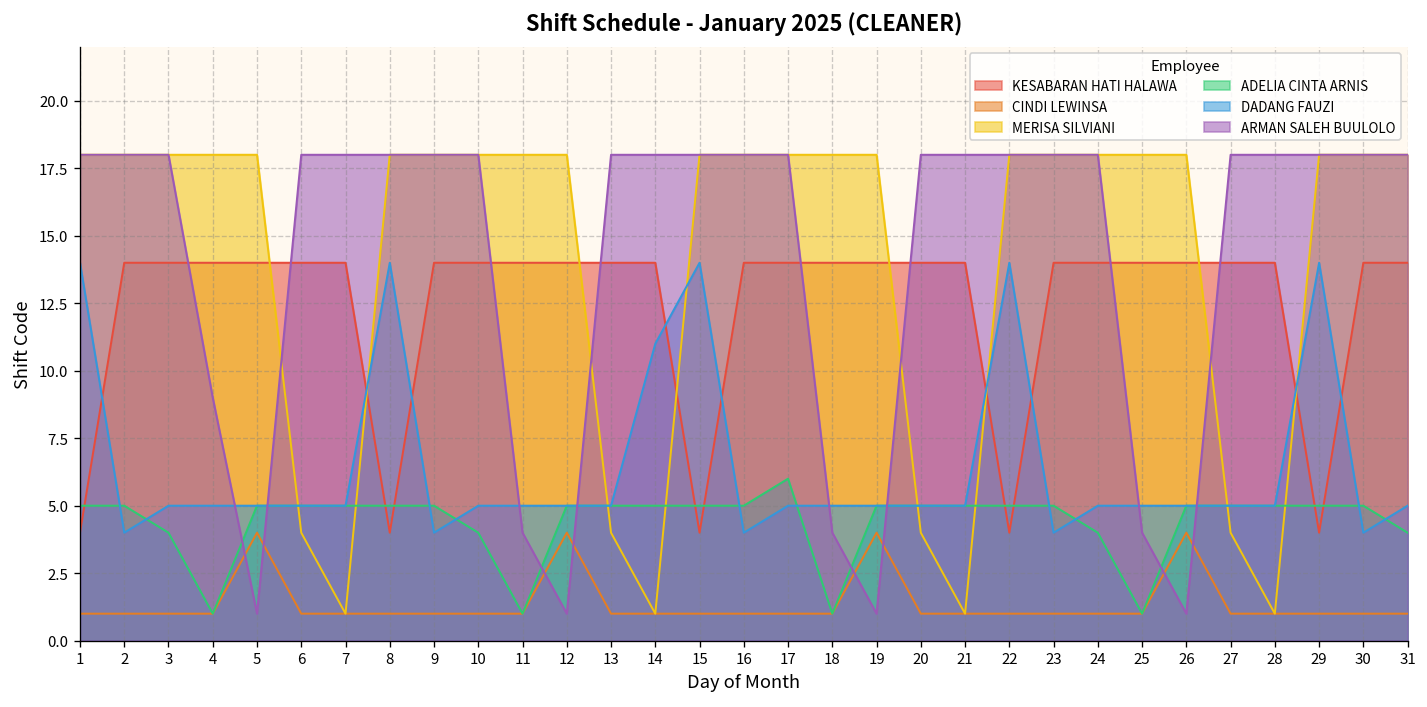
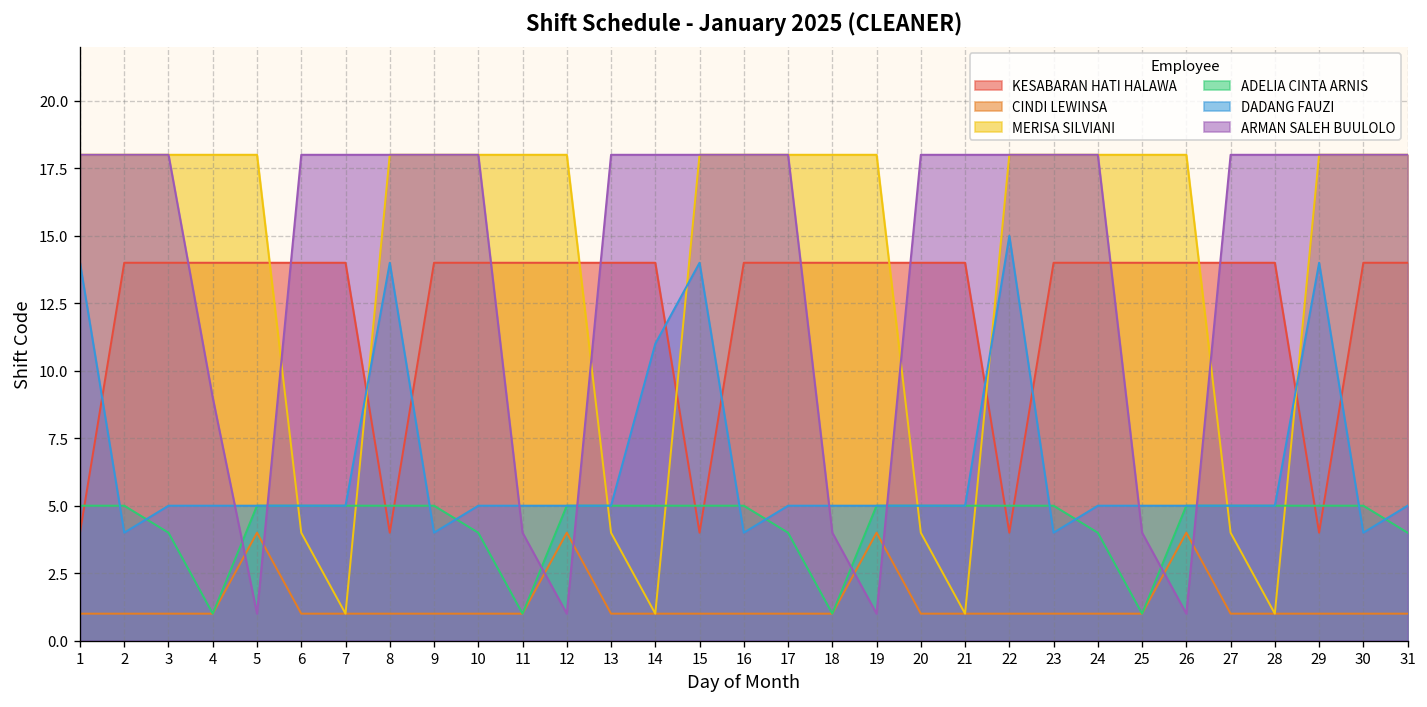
ADELIA CINTA ARNIS, 17: 6 -> 4
DADANG FAUZI, 22: 14 -> 15
